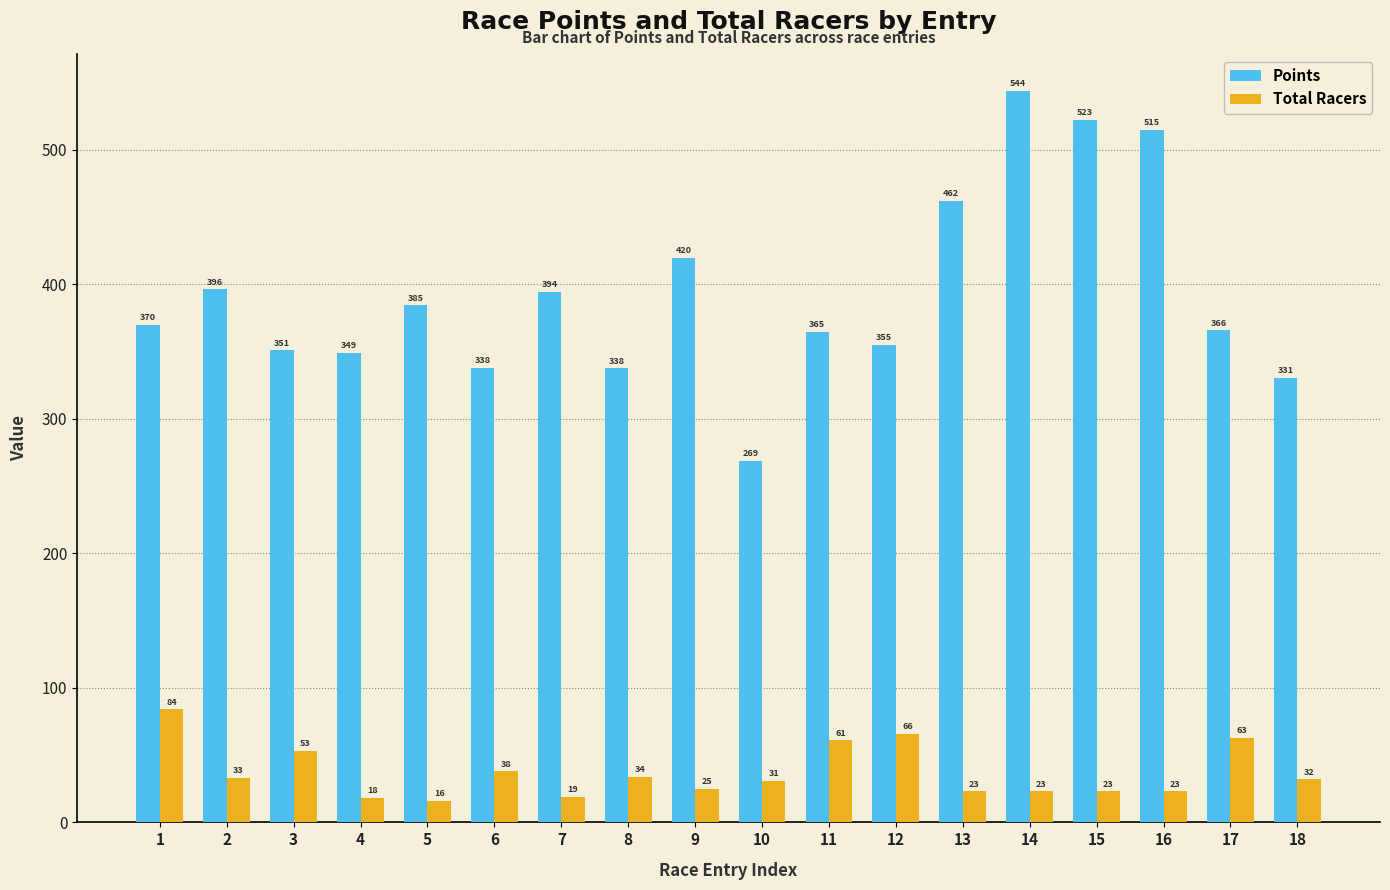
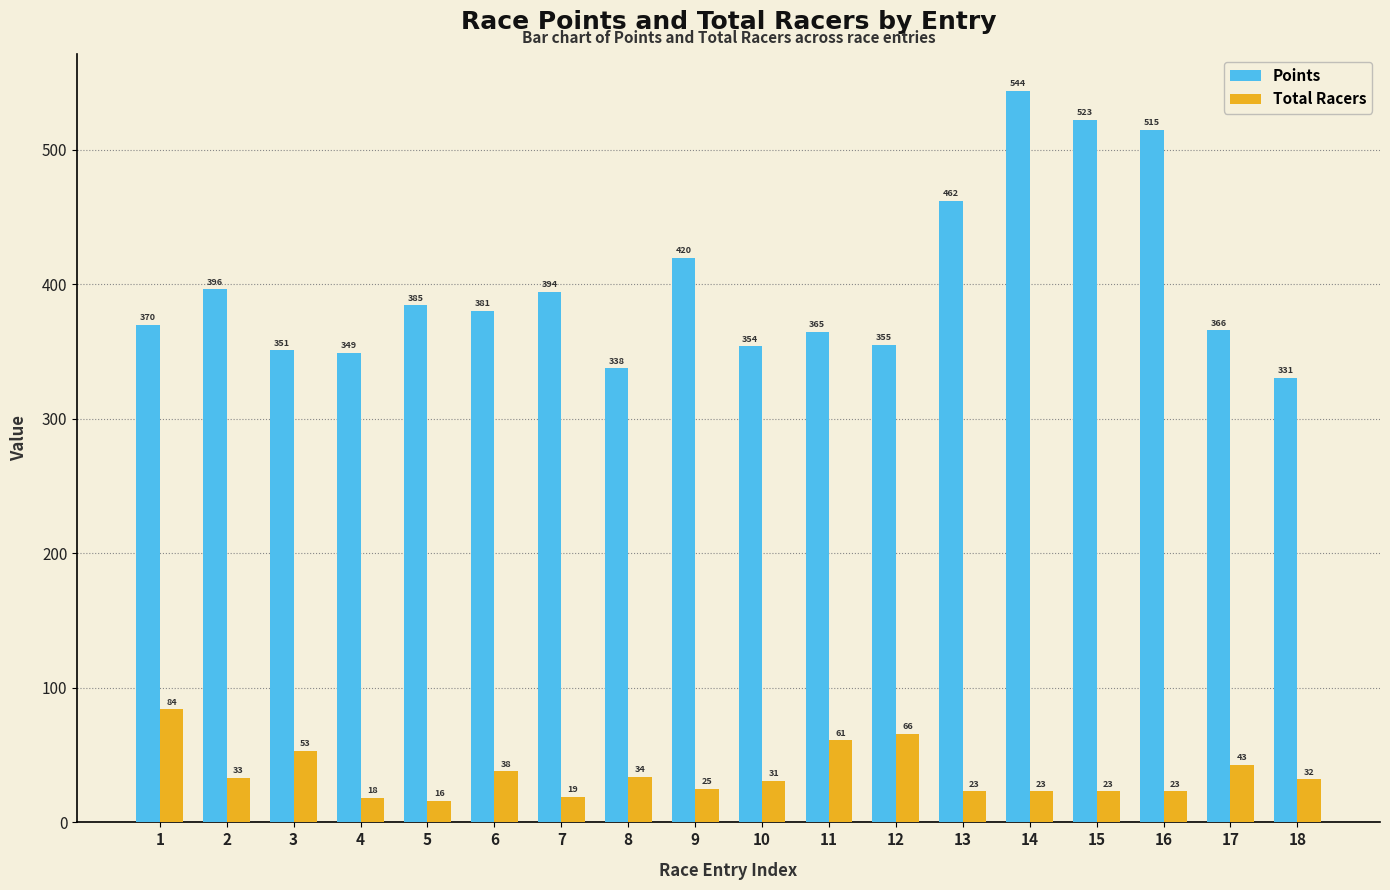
Points, 6: 338 -> 381
Points, 10: 269 -> 354
Total Racers, 17: 63 -> 43
